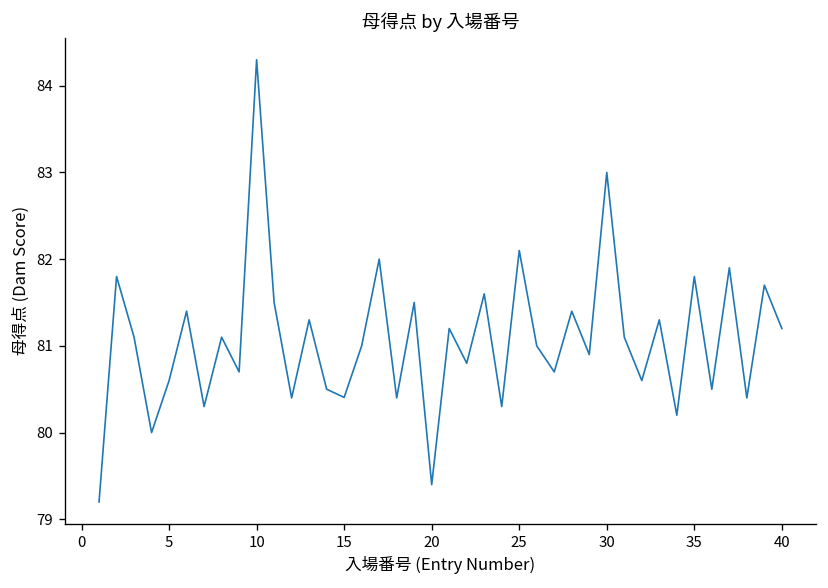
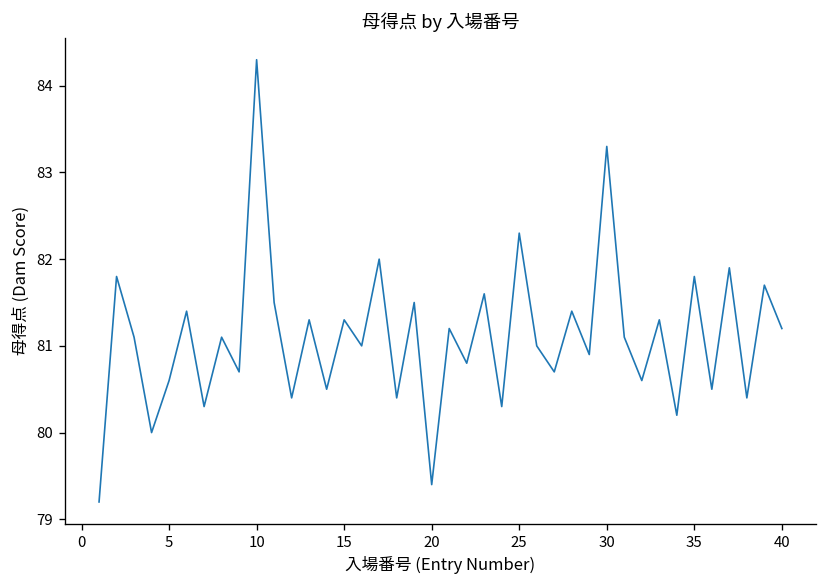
15: 80.4 -> 81.3
25: 82.1 -> 82.3
30: 83.0 -> 83.3
